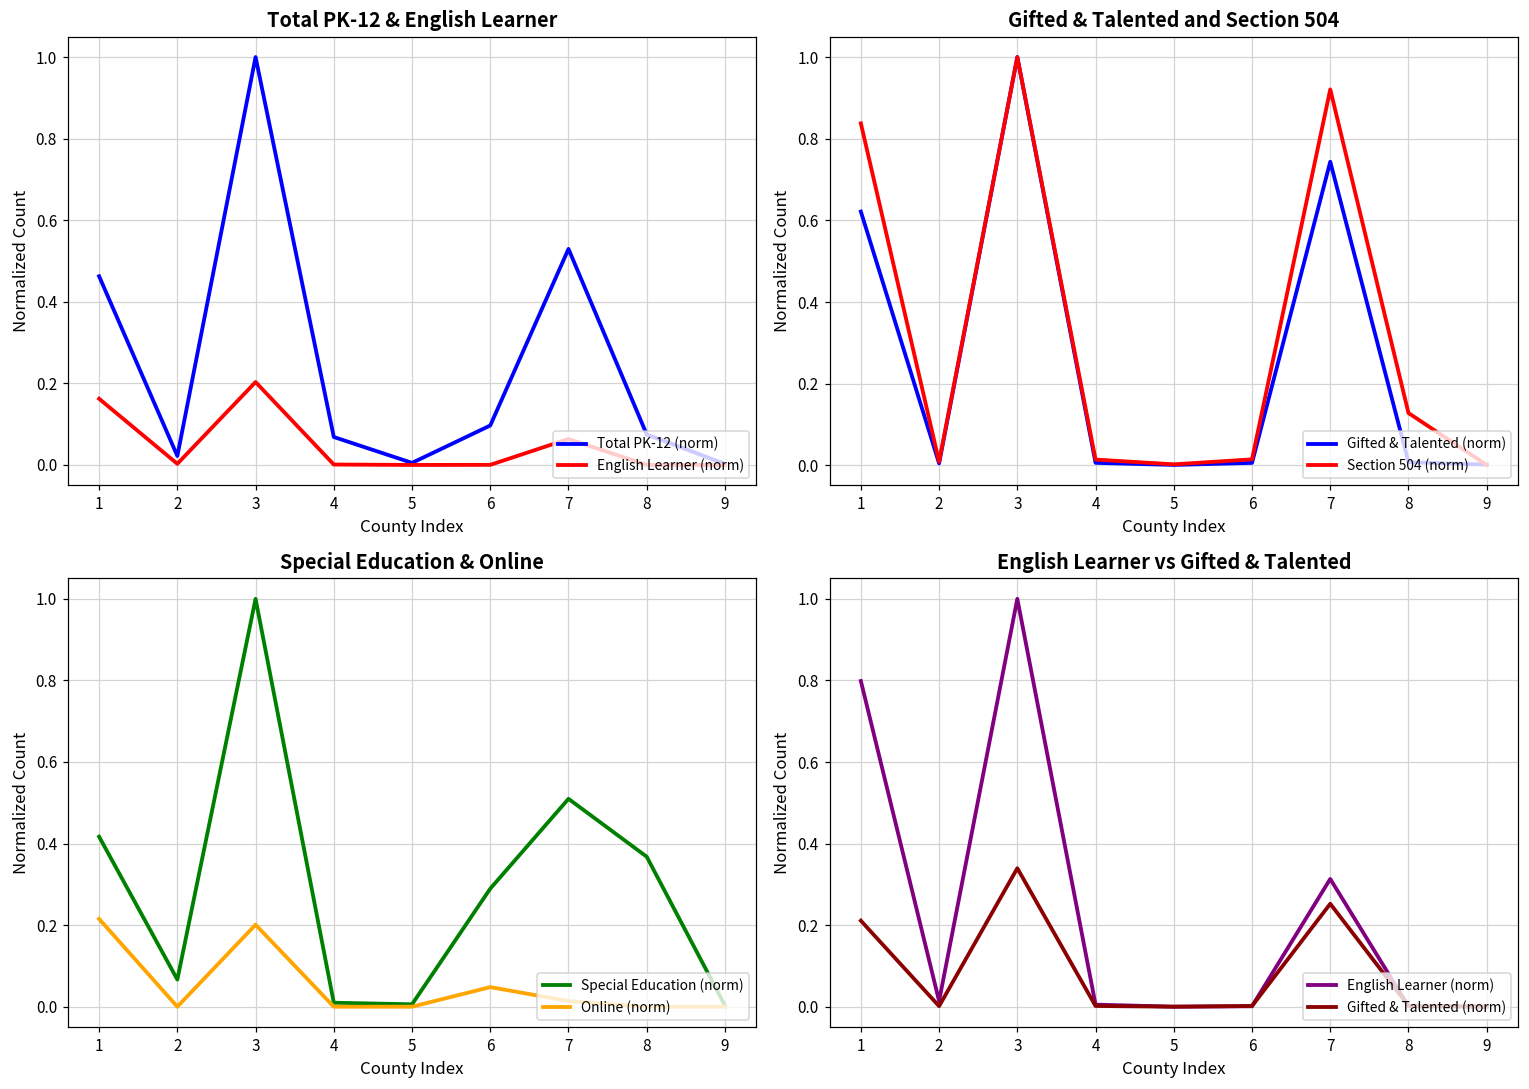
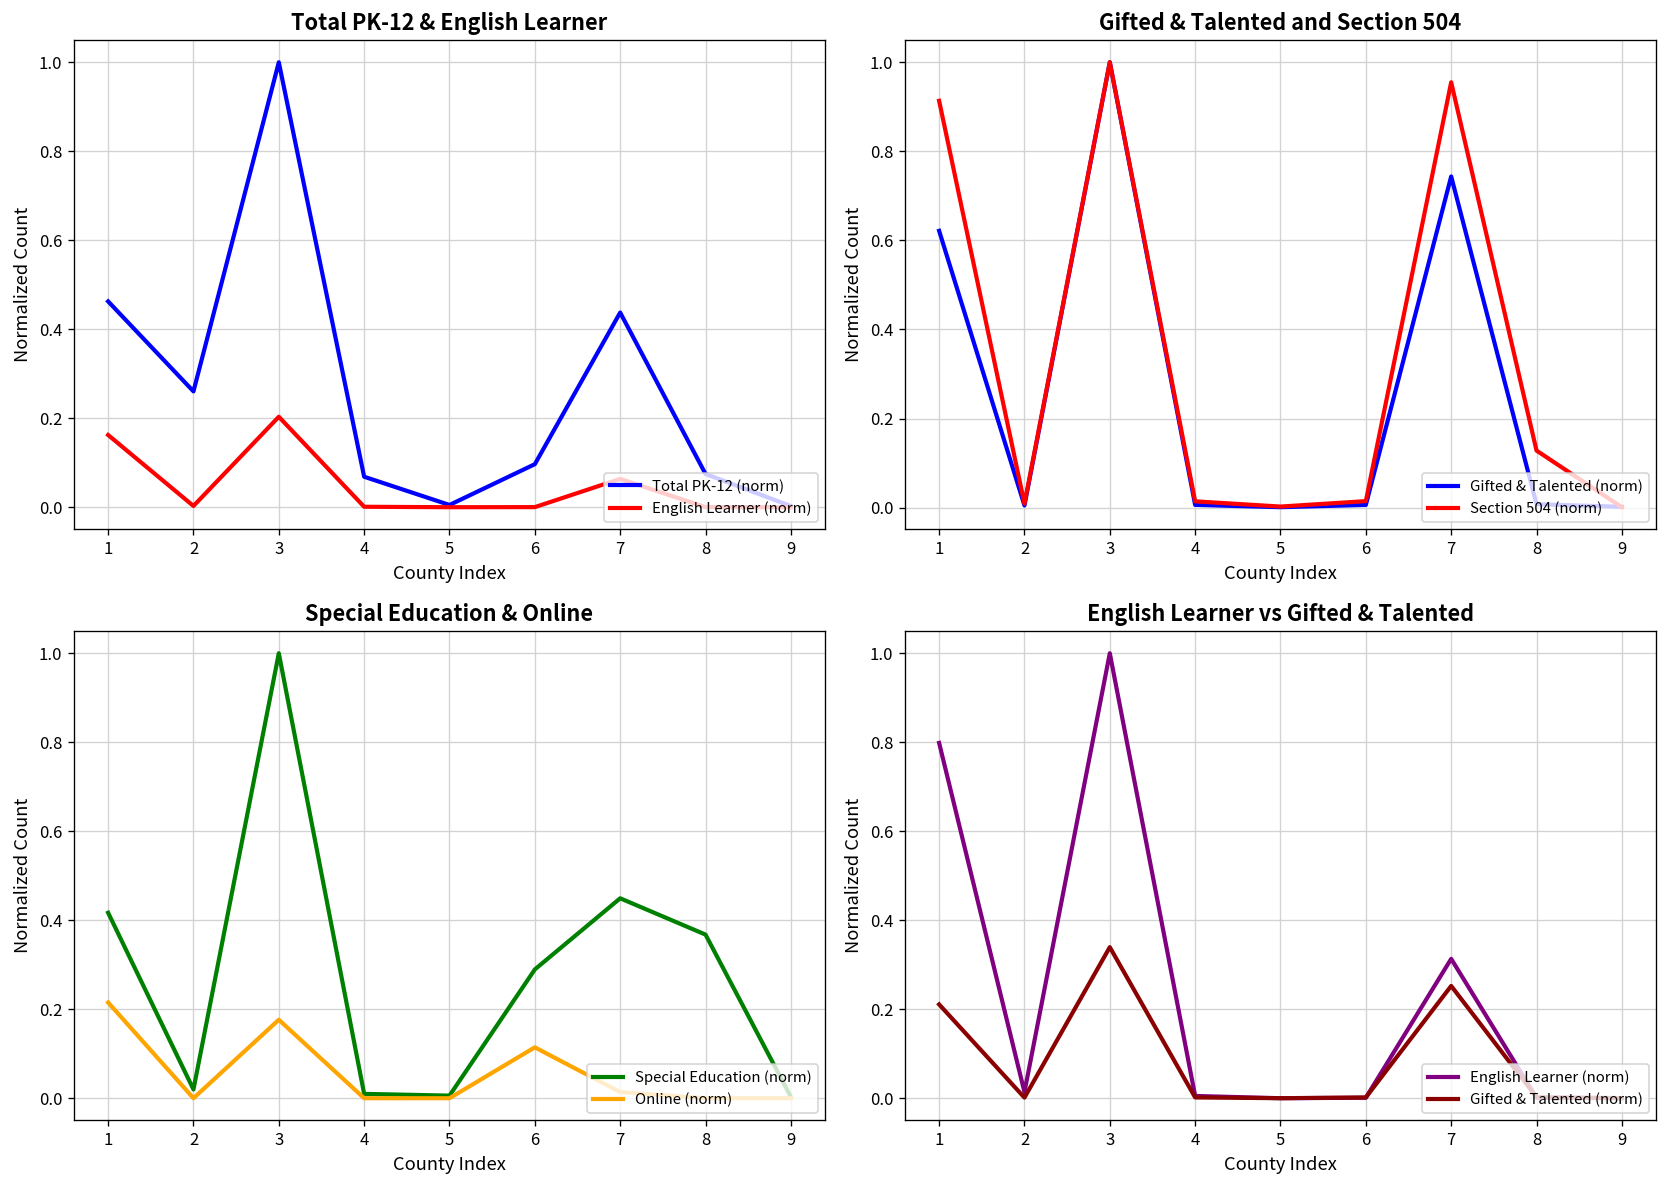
Total PK-12 & English Learner, Total PK-12 (norm), 2: 0.02 -> 0.26
Total PK-12 & English Learner, Total PK-12 (norm), 7: 0.53 -> 0.44
Gifted & Talented and Section 504, Section 504 (norm), 1: 0.84 -> 0.91
Gifted & Talented and Section 504, Section 504 (norm), 7: 0.92 -> 0.96
Special Education & Online, Special Education (norm), 2: 0.07 -> 0.02
Special Education & Online, Online (norm), 3: 0.20 -> 0.18
Special Education & Online, Online (norm), 6: 0.05 -> 0.11
Special Education & Online, Special Education (norm), 7: 0.51 -> 0.45
